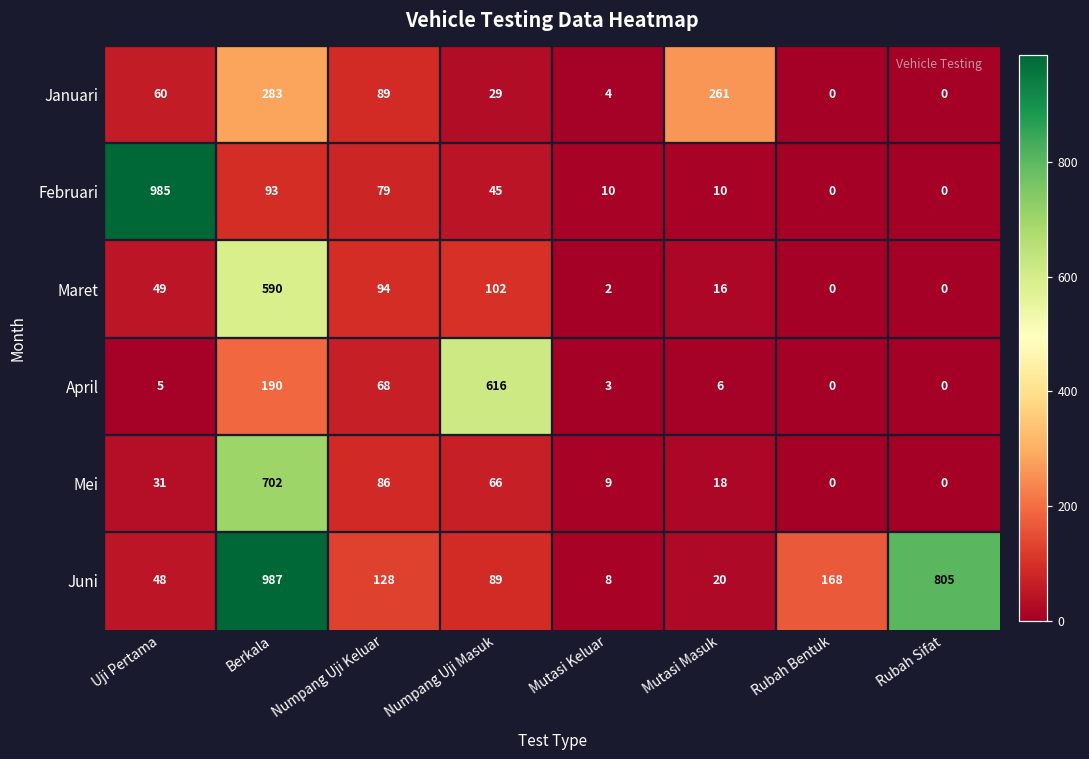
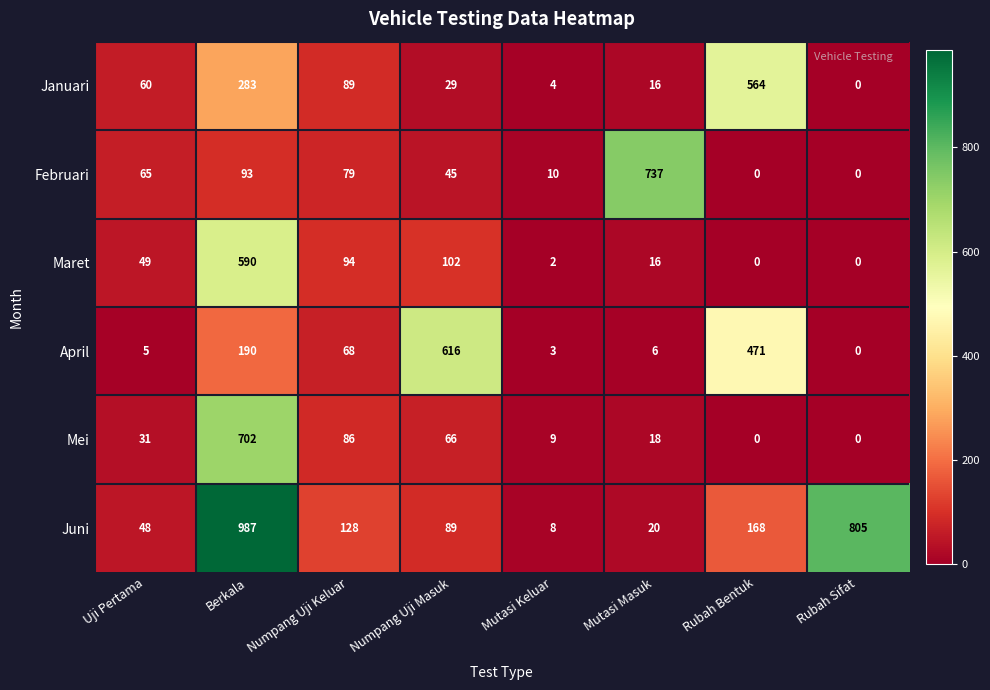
Januari, Mutasi Masuk: 261 -> 16
Januari, Rubah Bentuk: 0 -> 564
Februari, Uji Pertama: 985 -> 65
Februari, Mutasi Masuk: 10 -> 737
April, Rubah Bentuk: 0 -> 471
